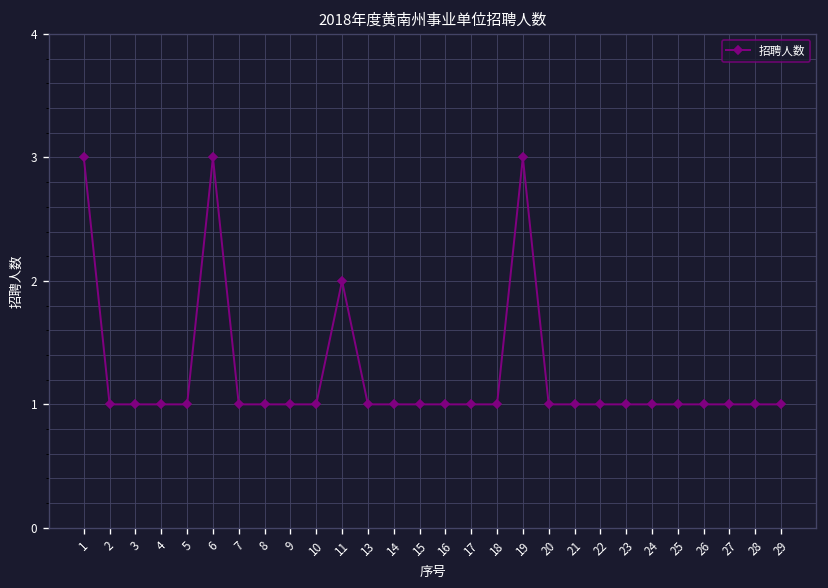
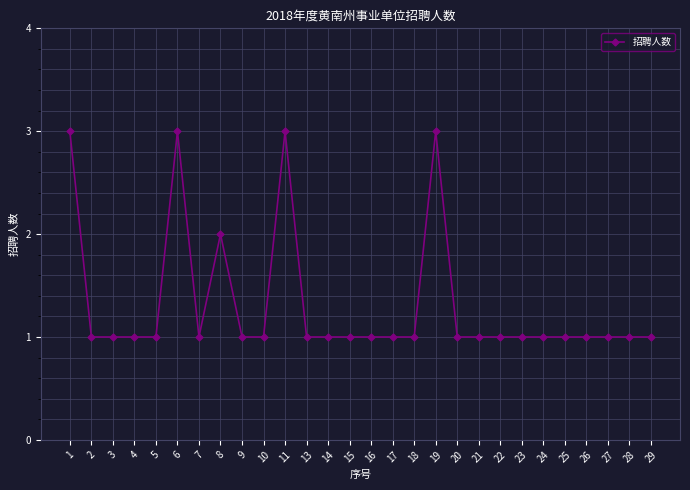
8: 1 -> 2
11: 2 -> 3
